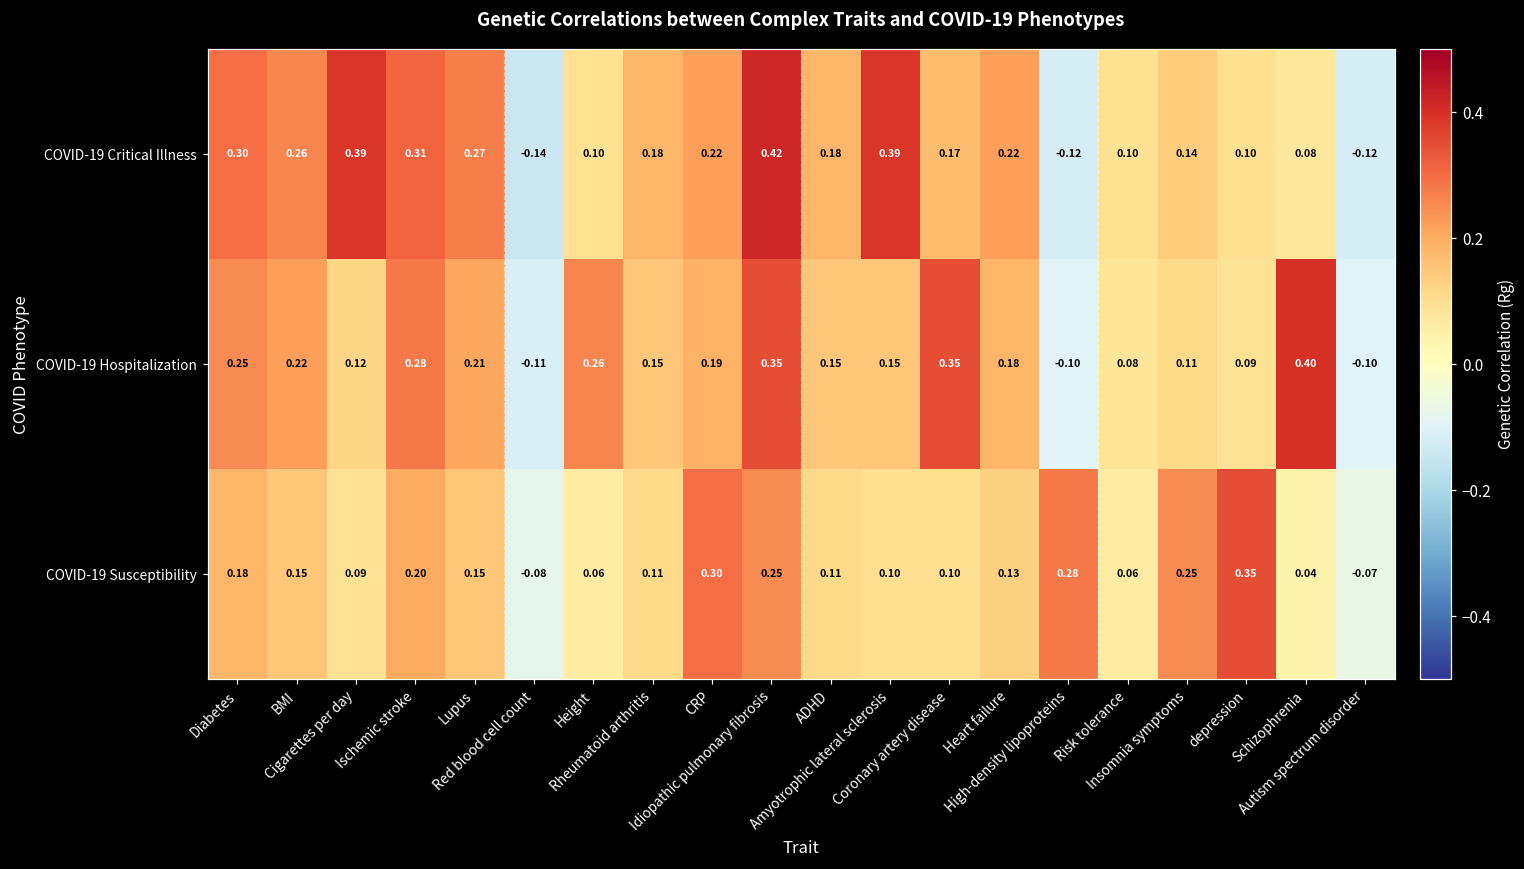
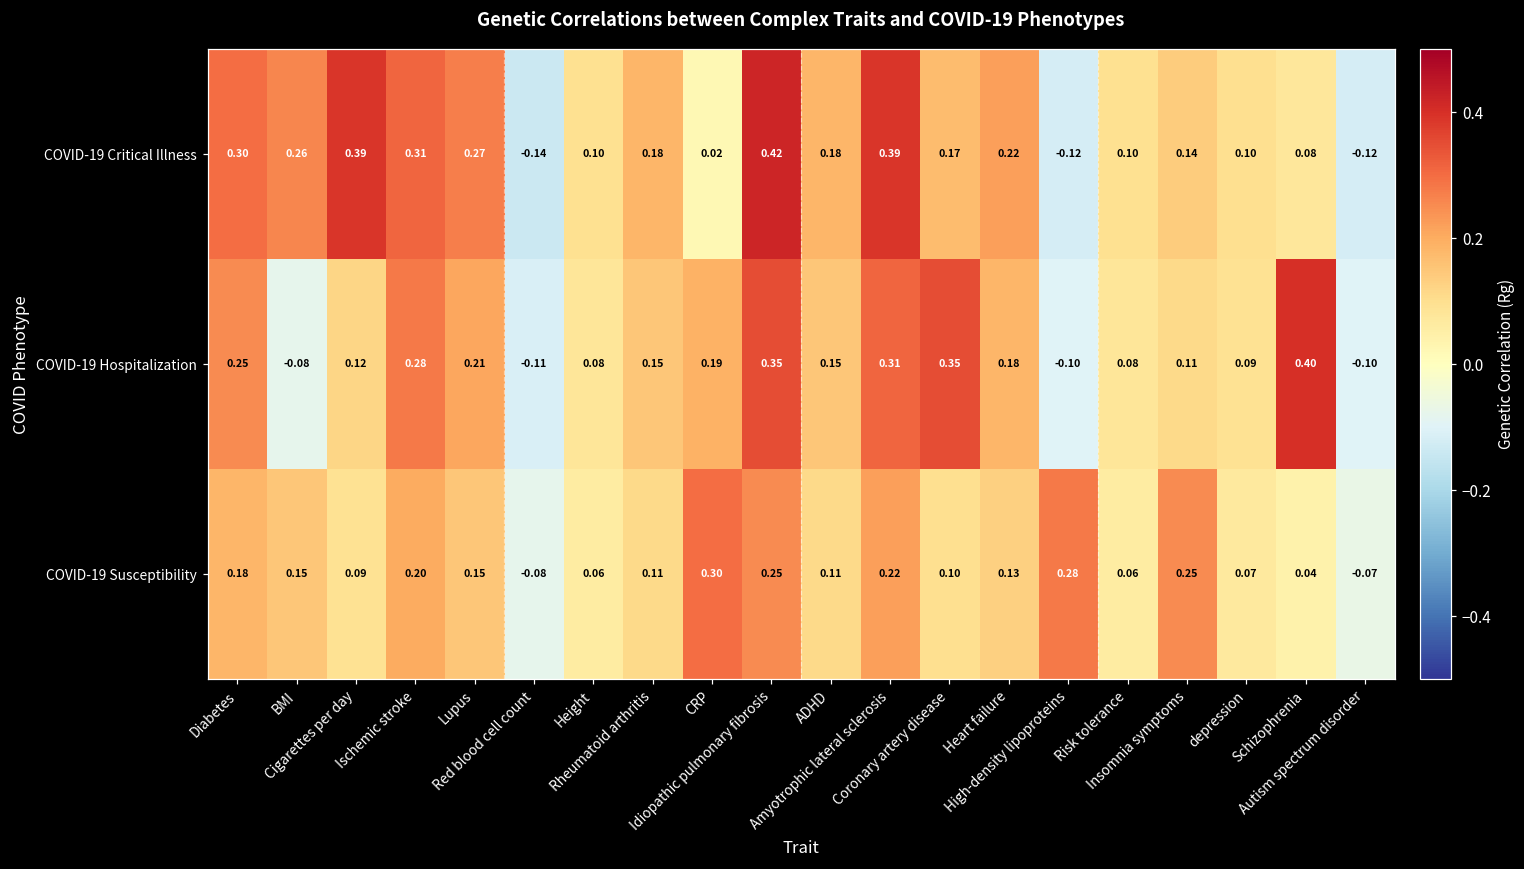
COVID-19 Critical Illness, CRP: 0.22 -> 0.02
COVID-19 Hospitalization, BMI: 0.22 -> -0.08
COVID-19 Hospitalization, Height: 0.26 -> 0.08
COVID-19 Hospitalization, Amyotrophic lateral sclerosis: 0.15 -> 0.31
COVID-19 Susceptibility, Amyotrophic lateral sclerosis: 0.10 -> 0.22
COVID-19 Susceptibility, depression: 0.35 -> 0.07
